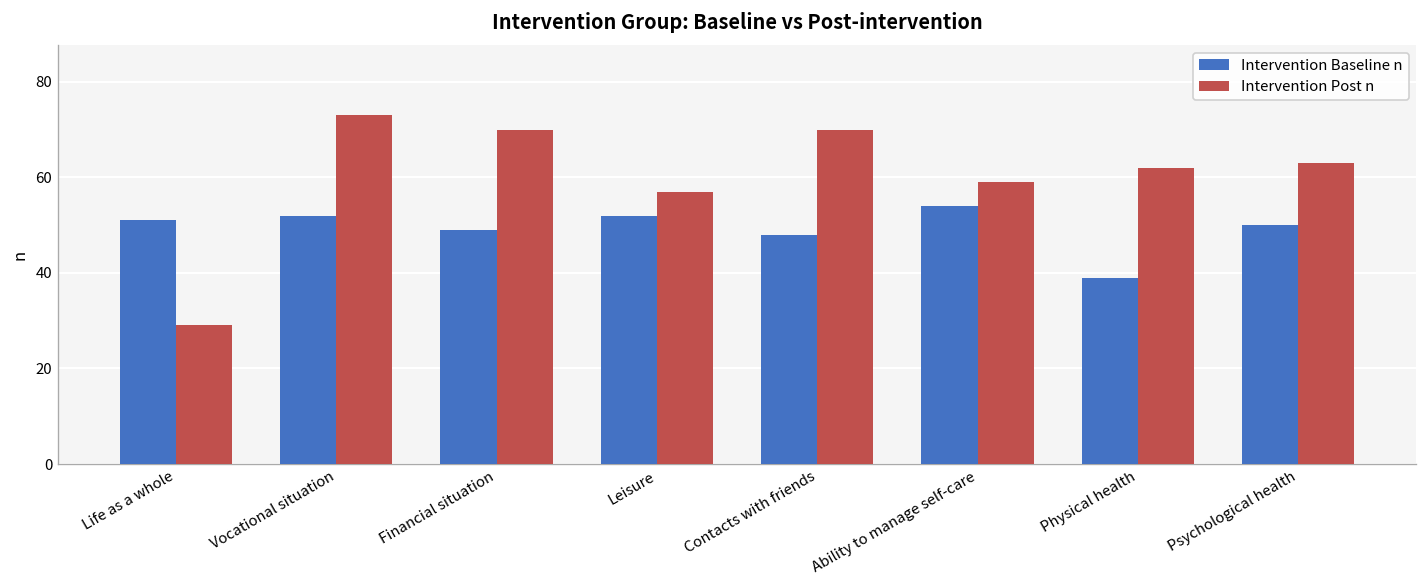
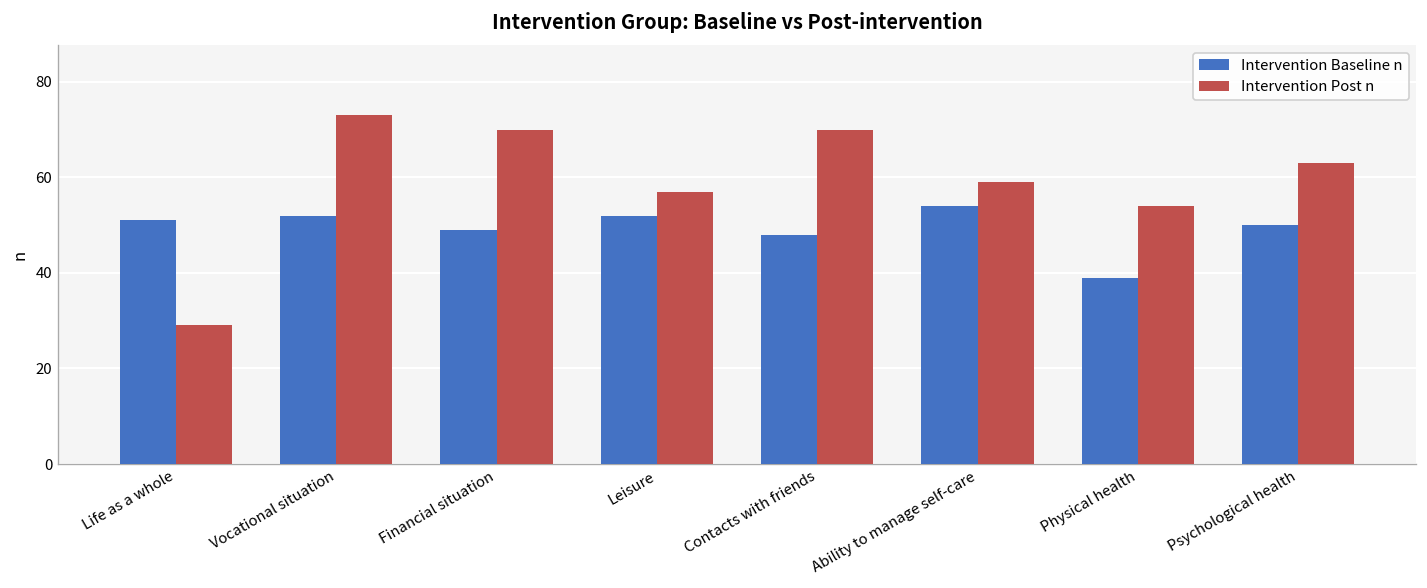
Intervention Post n, Physical health: 62 -> 54
